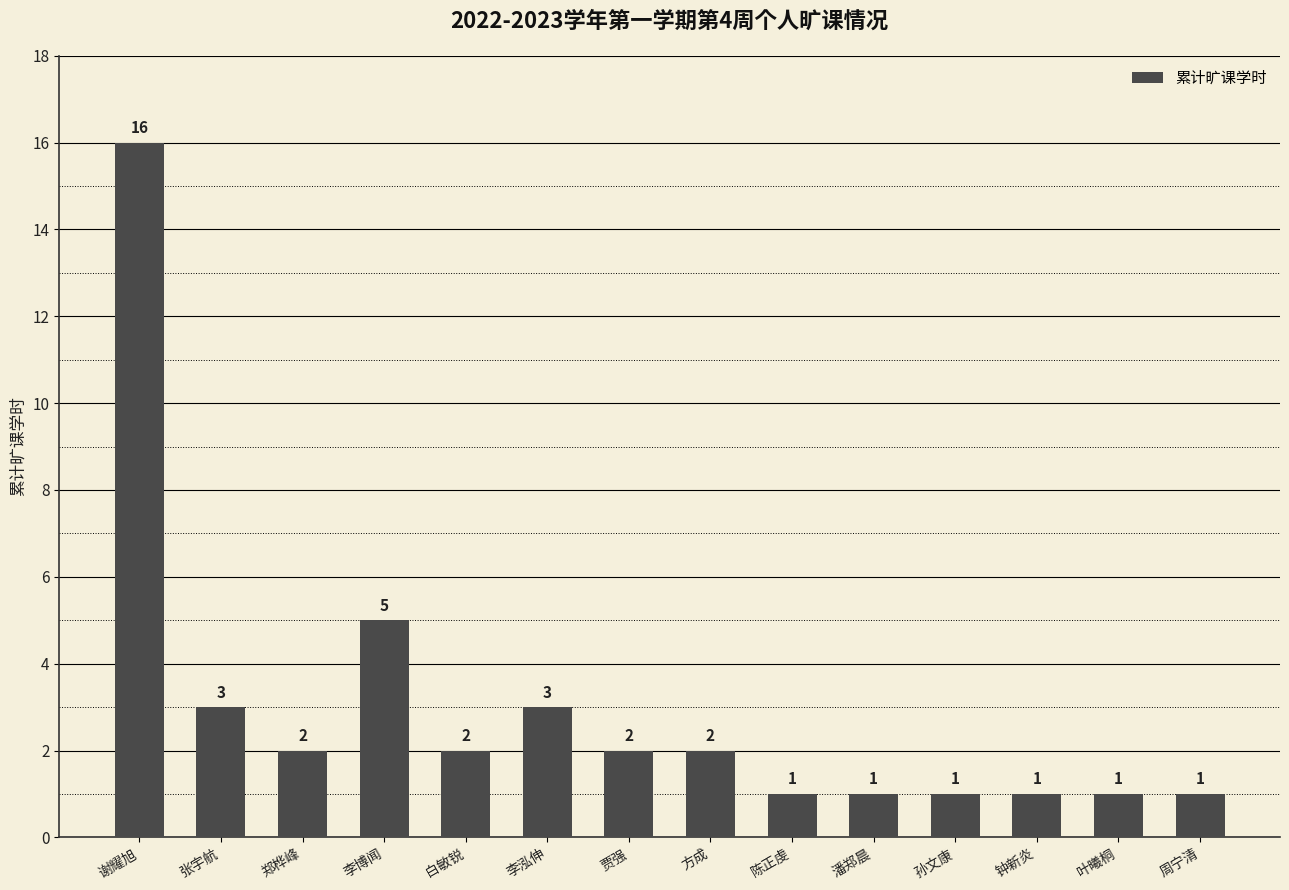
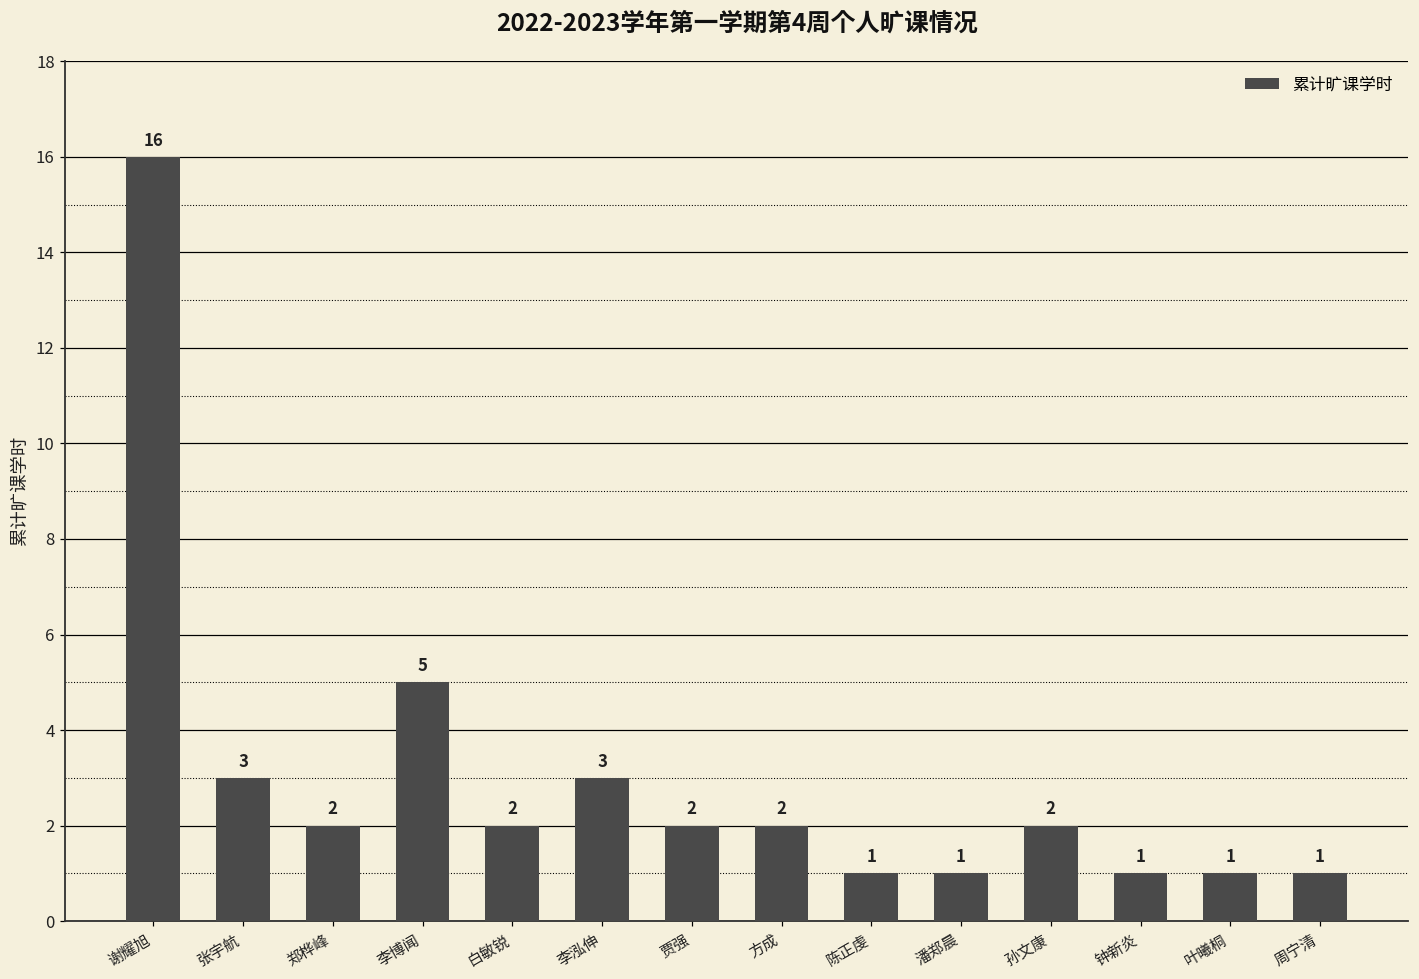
孙文康: 1 -> 2
